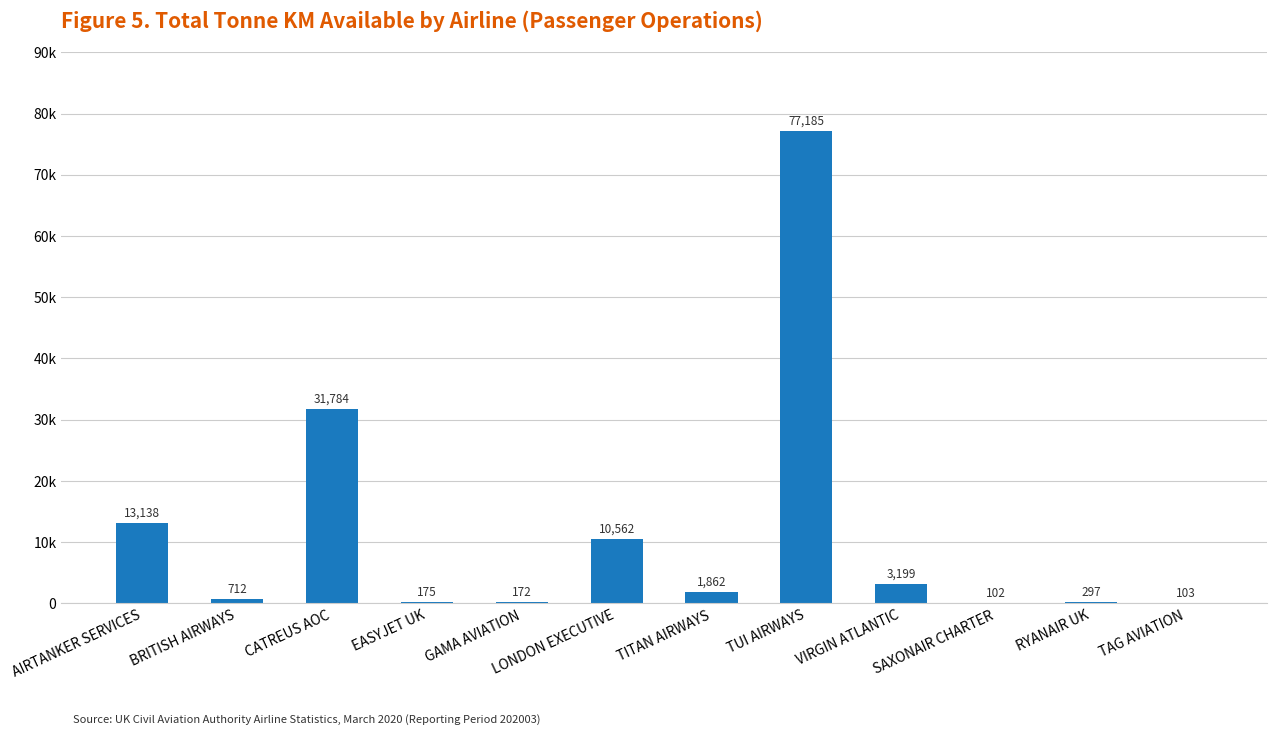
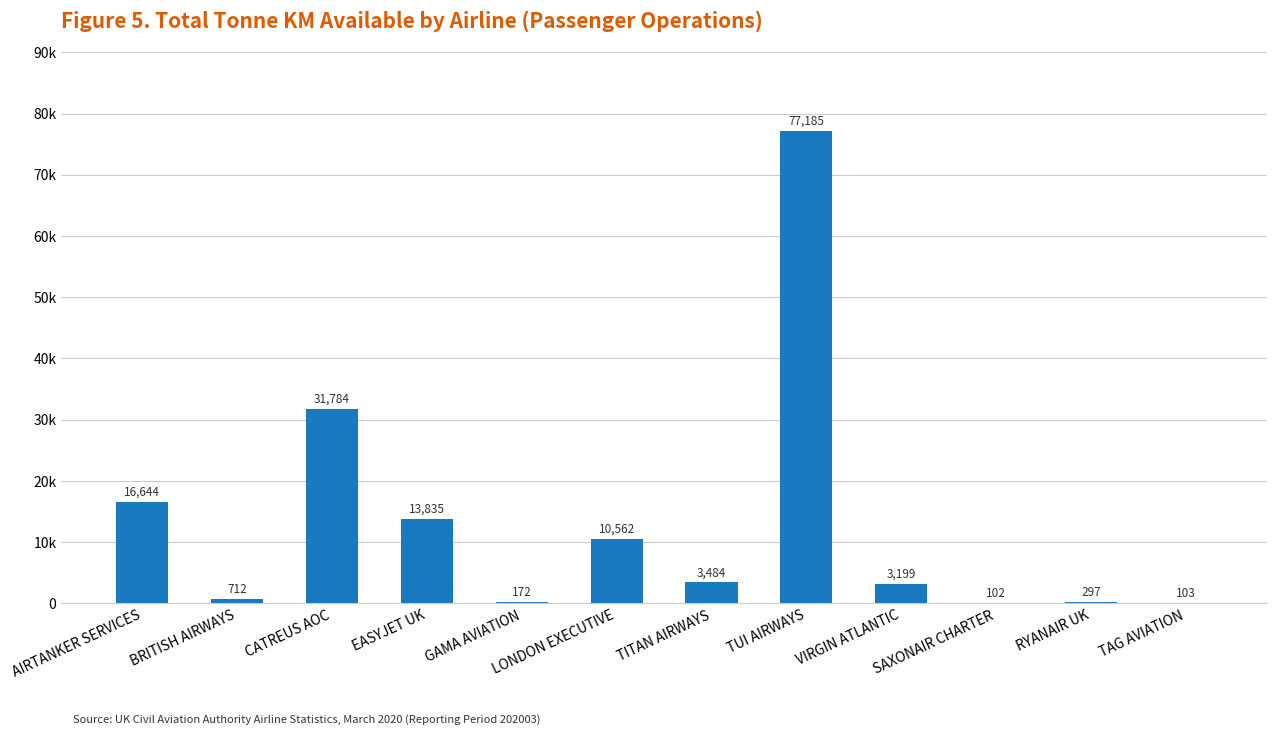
AIRTANKER SERVICES: 13,138 -> 16,644
EASYJET UK: 175 -> 13,835
TITAN AIRWAYS: 1,862 -> 3,484
